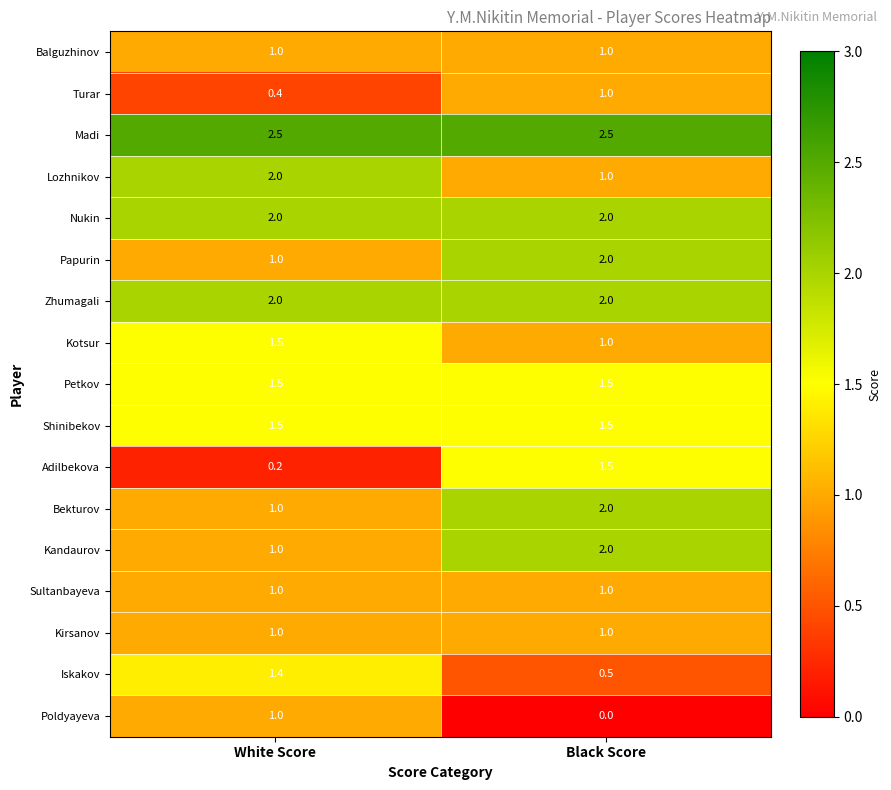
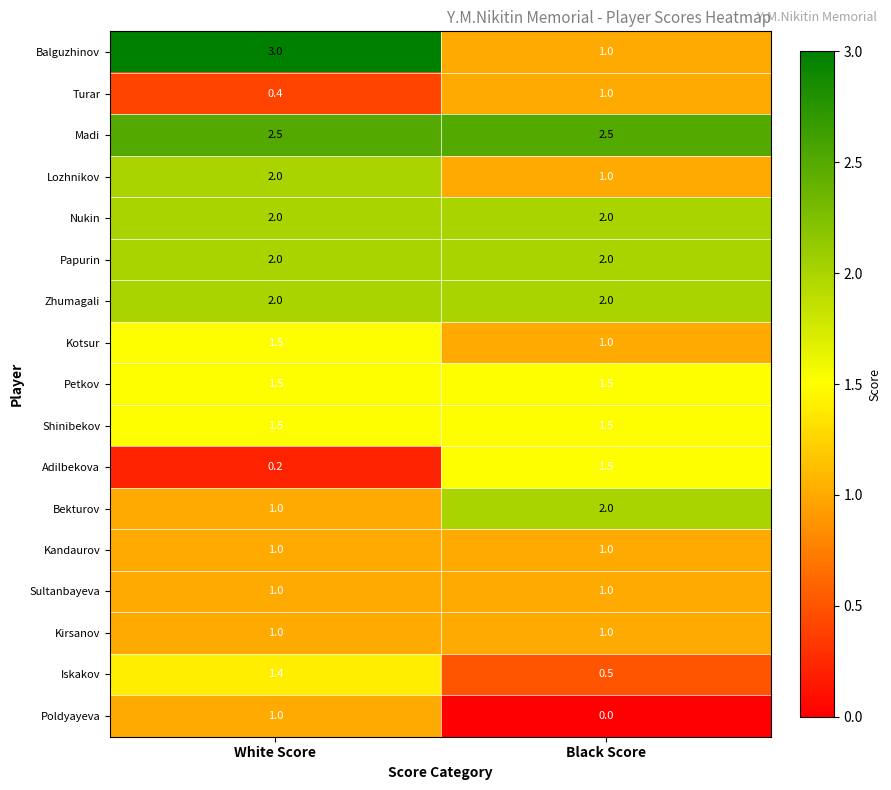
Balguzhinov, White Score: 1.0 -> 3.0
Papurin, White Score: 1.0 -> 2.0
Kandaurov, Black Score: 2.0 -> 1.0
